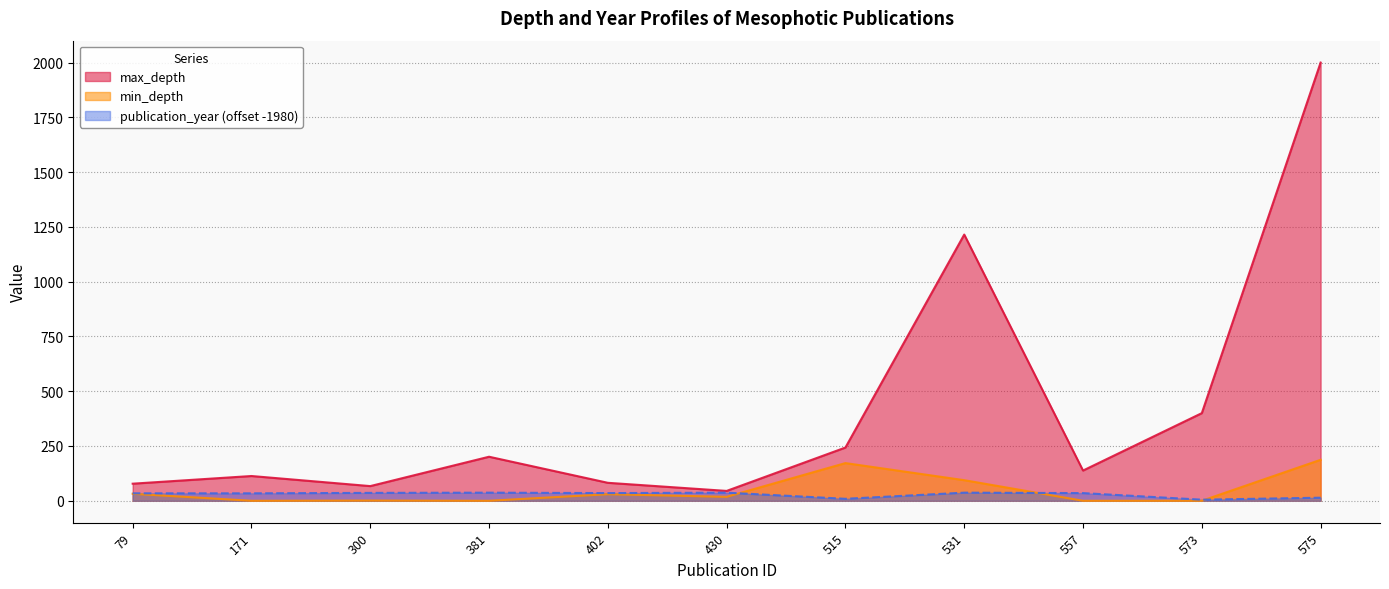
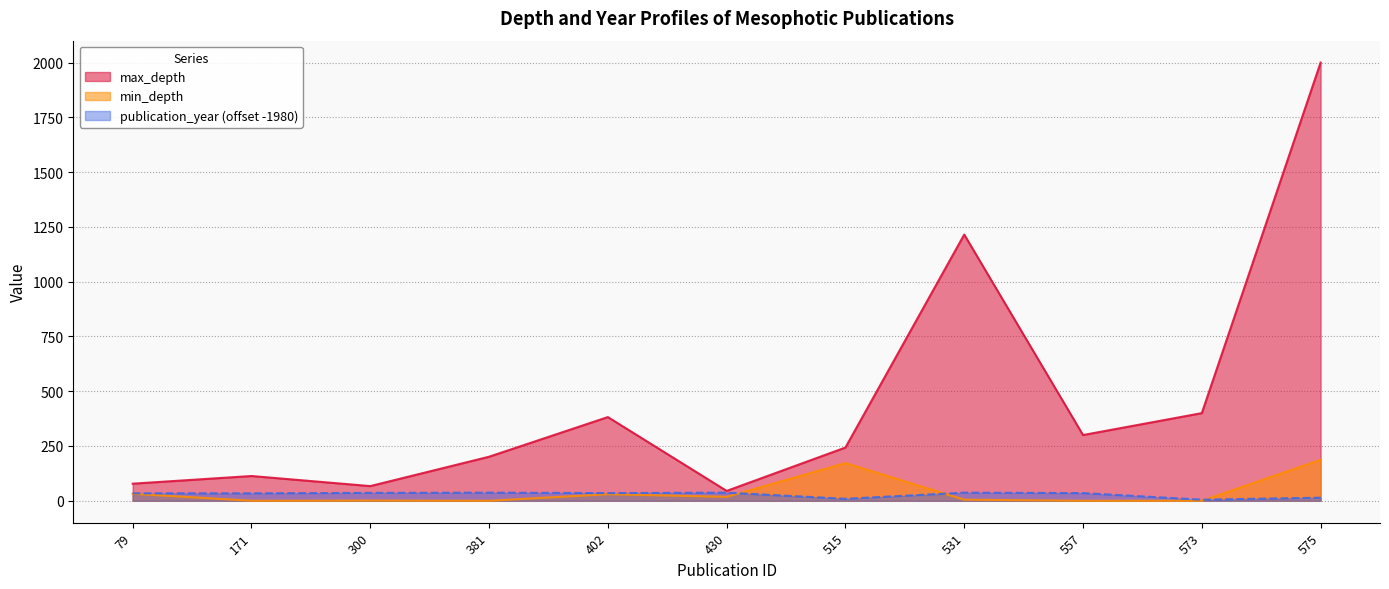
max_depth, 402: 80 -> 380
min_depth, 531: 90 -> 10
max_depth, 557: 140 -> 300
